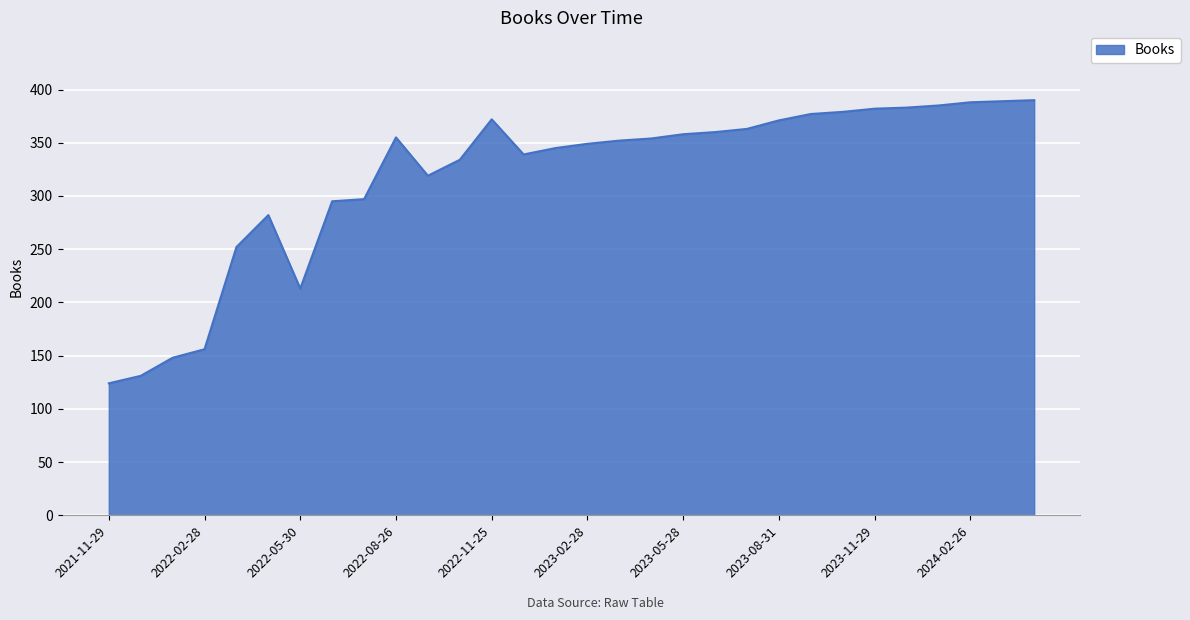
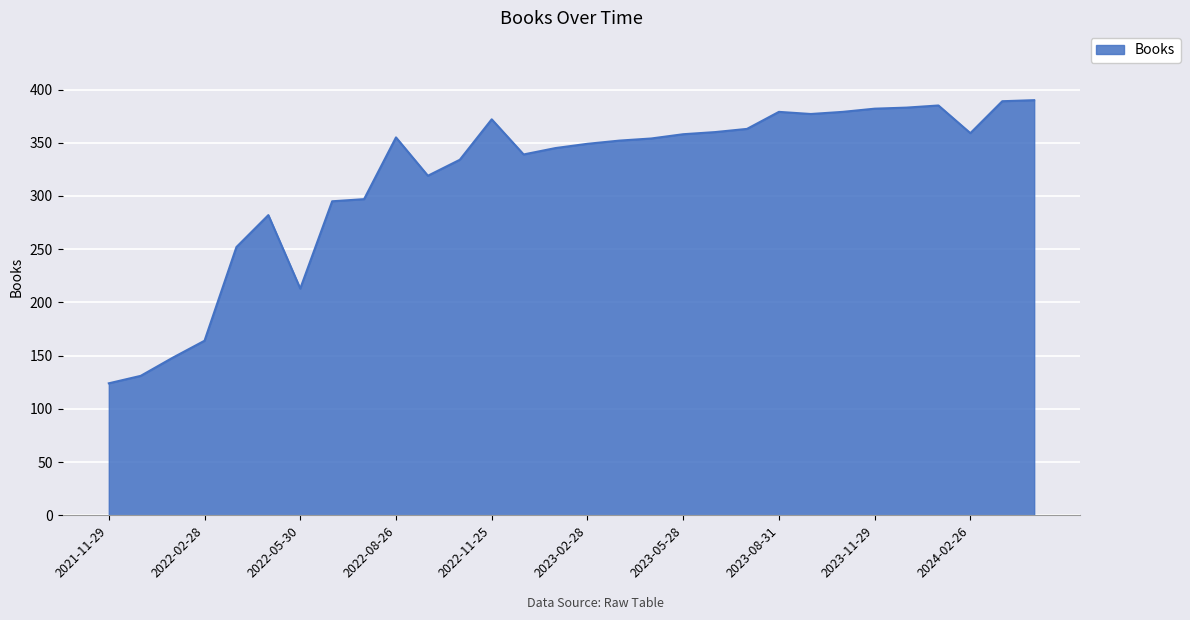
2022-02-28: 156 -> 164
2023-08-31: 371 -> 379
2024-02-26: 388 -> 359
